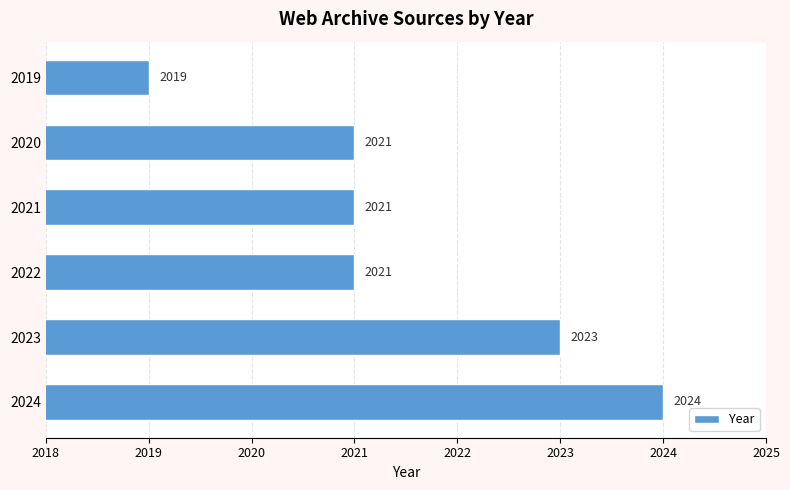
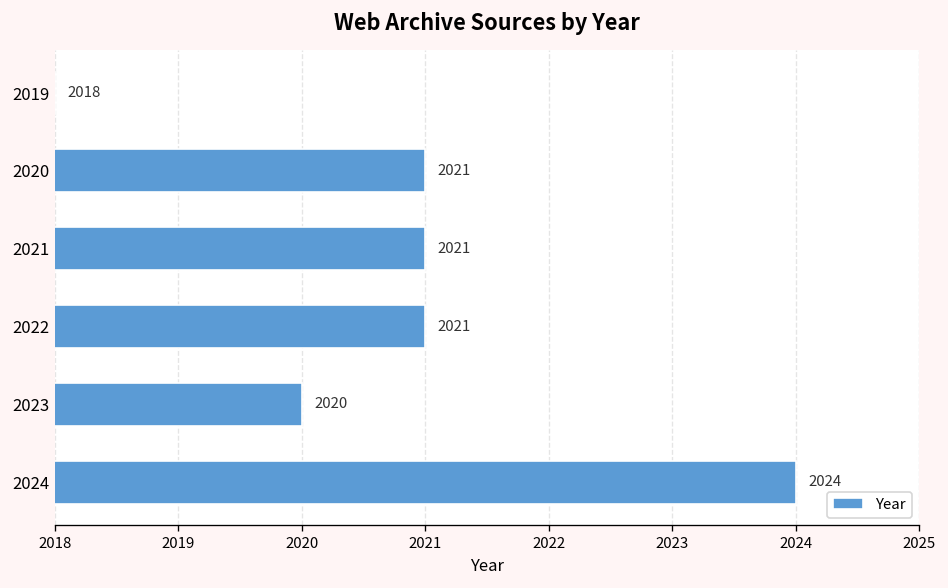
2019: 2019 -> 2018
2023: 2023 -> 2020
